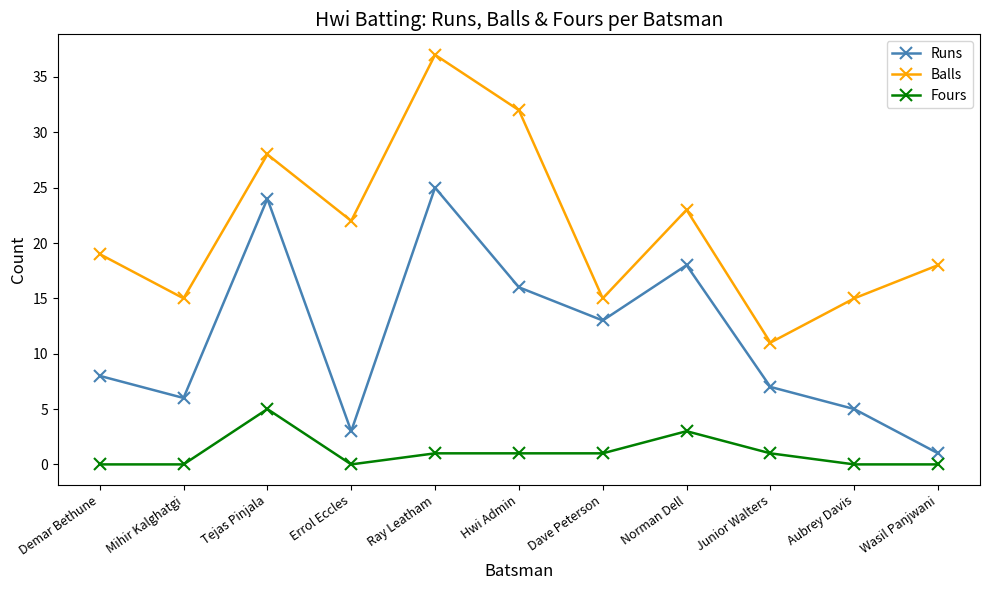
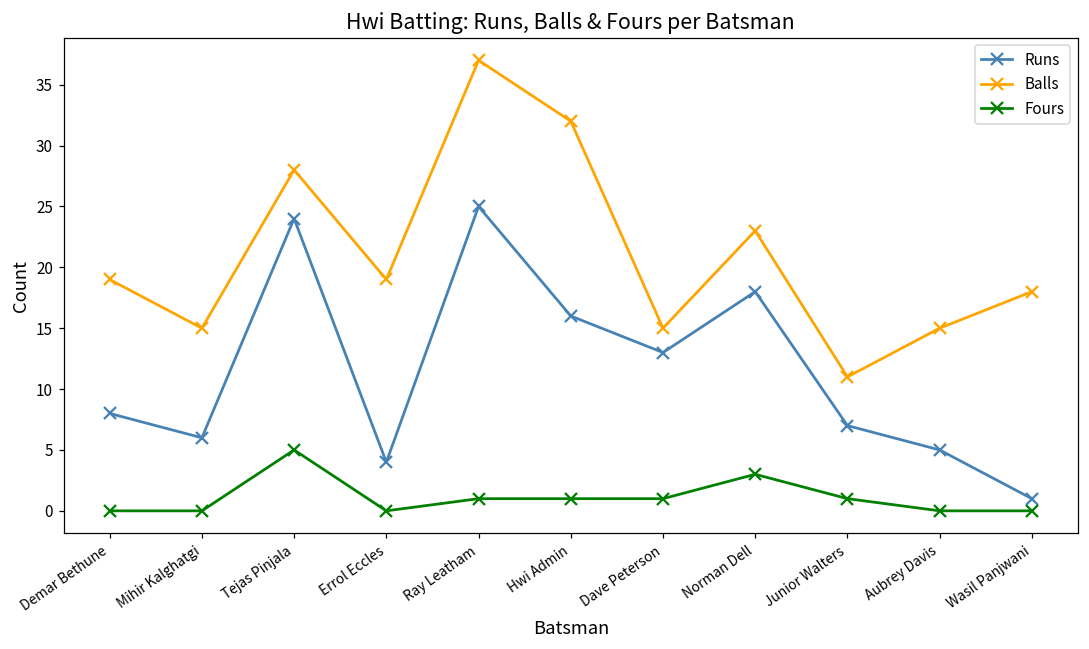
Runs, Errol Eccles: 3 -> 4
Balls, Errol Eccles: 22 -> 19
